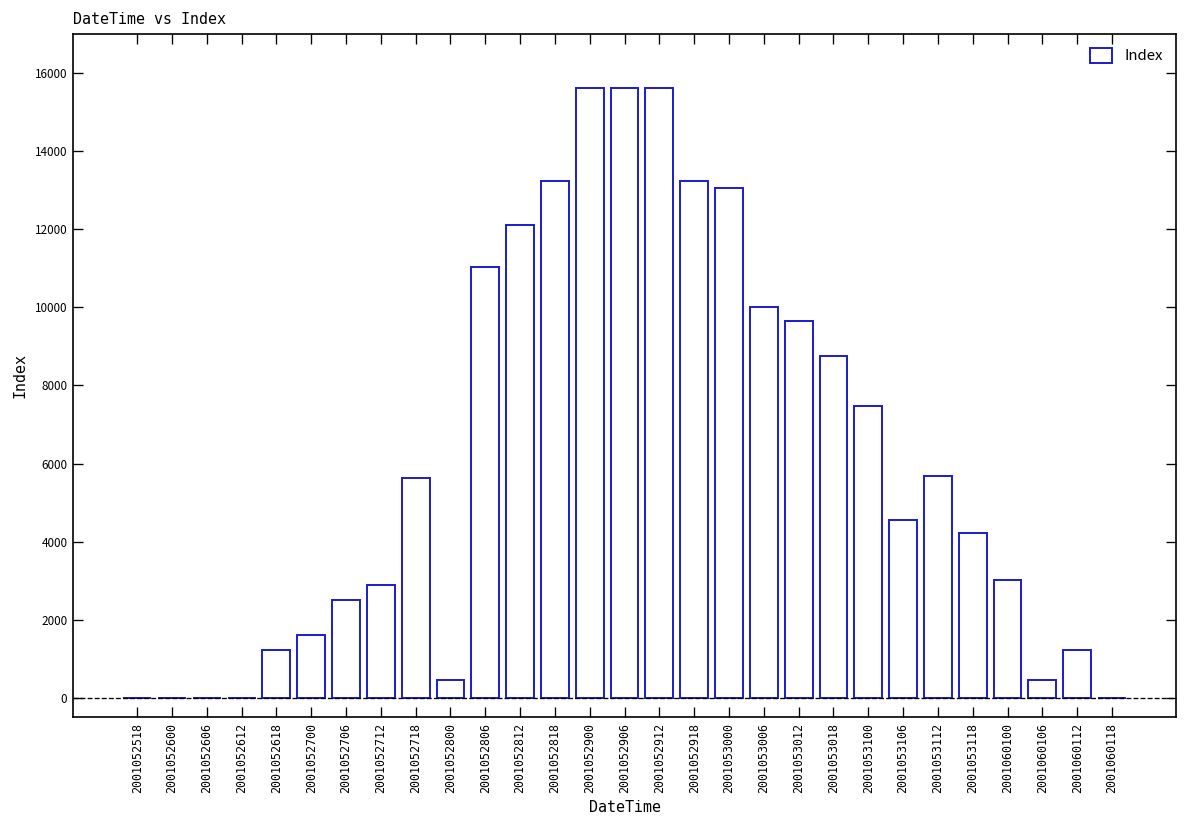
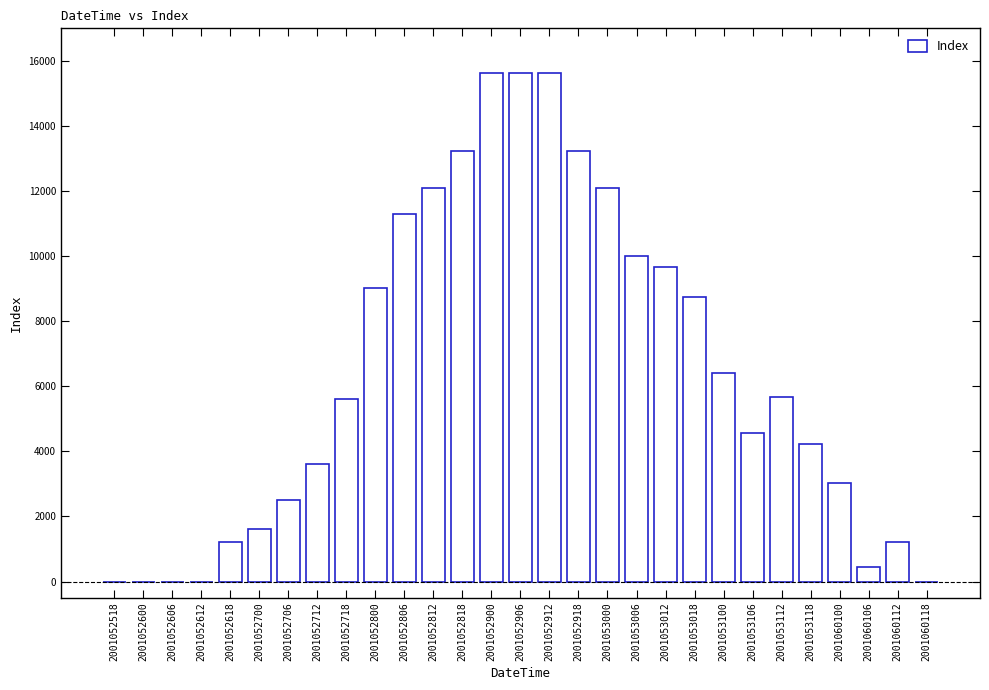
2001052712: 2900 -> 3600
2001052800: 500 -> 9000
2001052806: 11000 -> 11300
2001053000: 13100 -> 12100
2001053100: 7500 -> 6400
